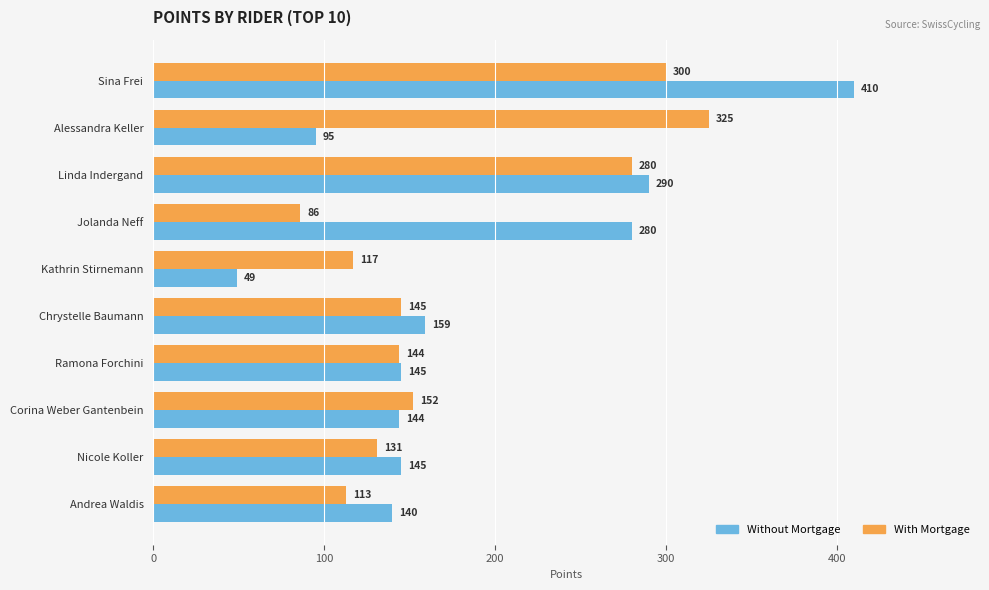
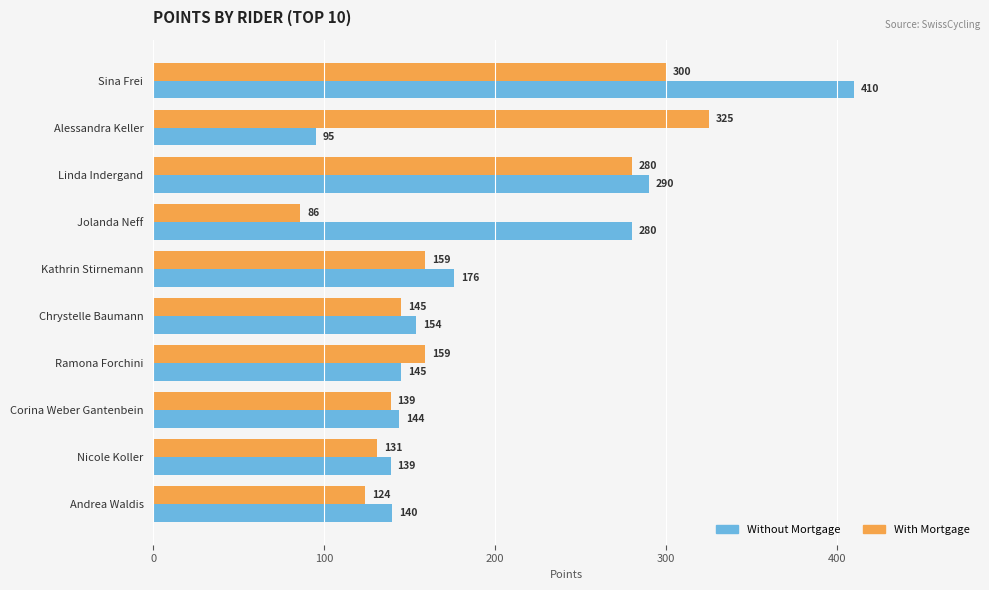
With Mortgage, Kathrin Stirnemann: 117 -> 159
Without Mortgage, Kathrin Stirnemann: 49 -> 176
Without Mortgage, Chrystelle Baumann: 159 -> 154
With Mortgage, Ramona Forchini: 144 -> 159
With Mortgage, Corina Weber Gantenbein: 152 -> 139
Without Mortgage, Nicole Koller: 145 -> 139
With Mortgage, Andrea Waldis: 113 -> 124
